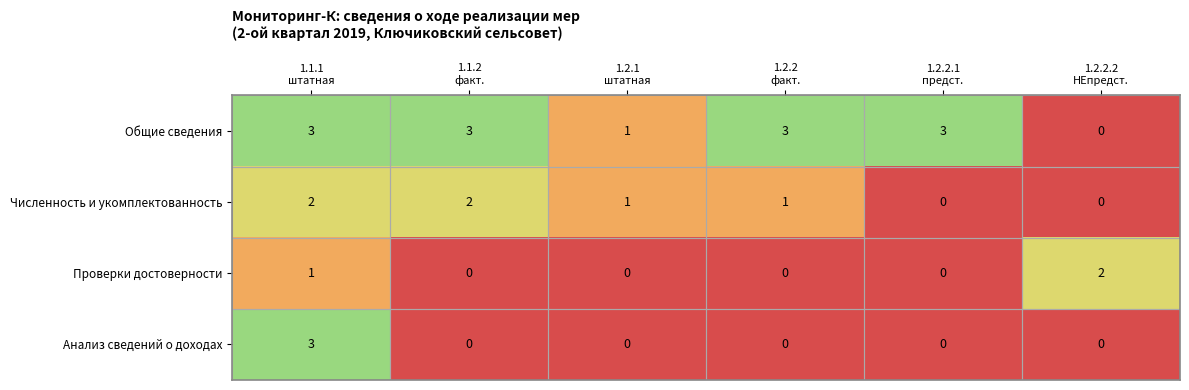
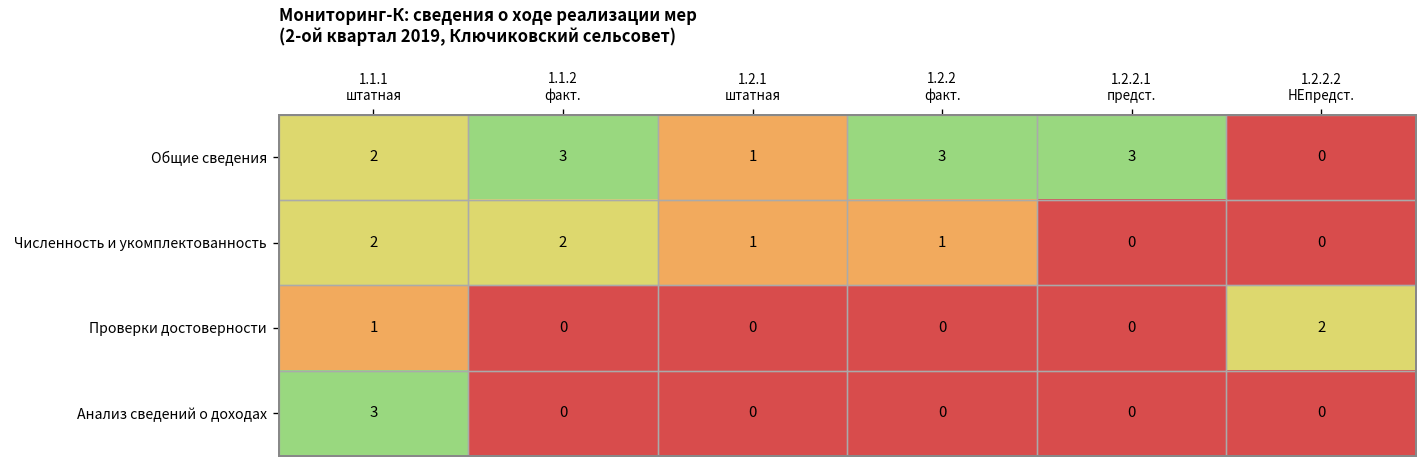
Общие сведения, 1.1.1 штатная: 3 -> 2
